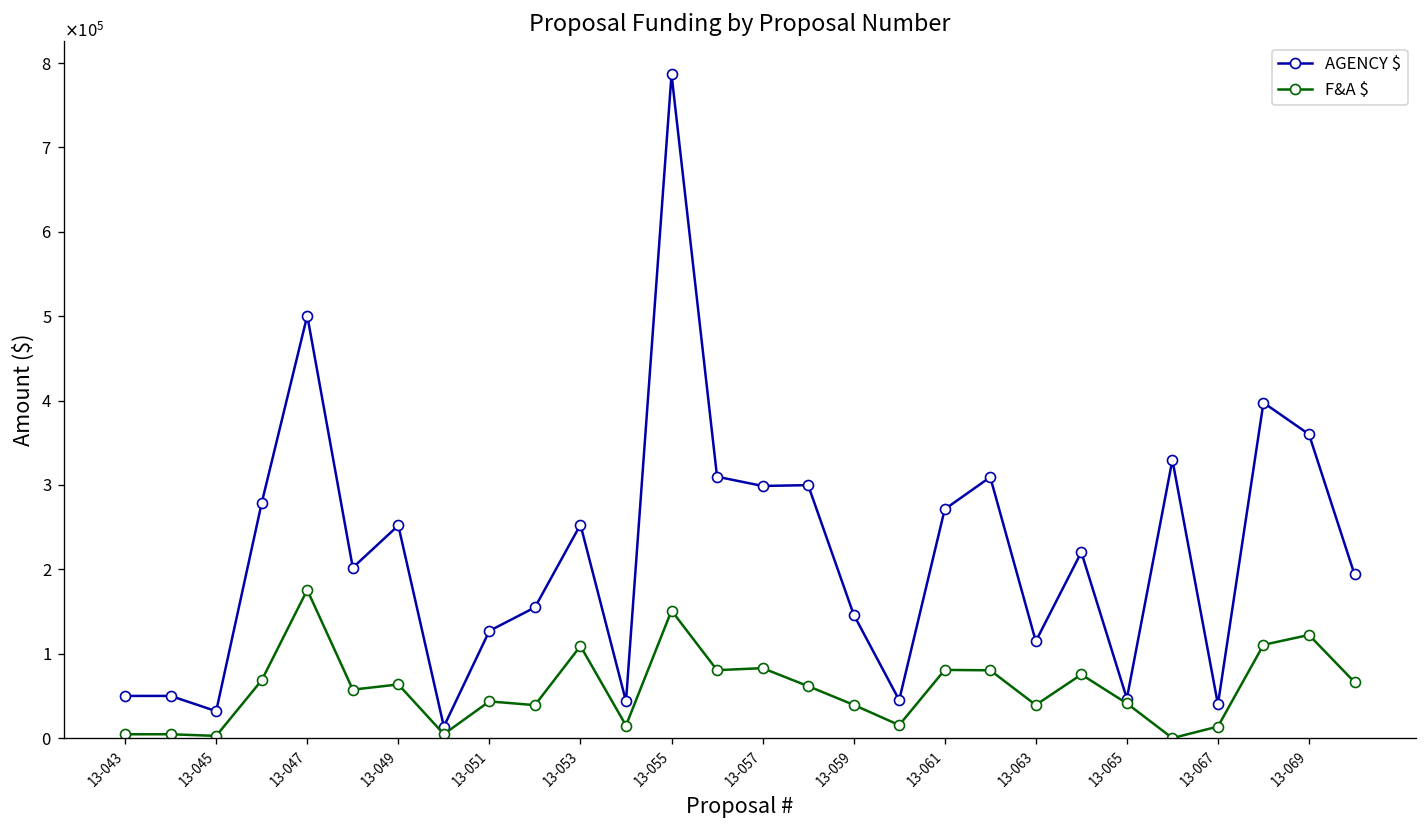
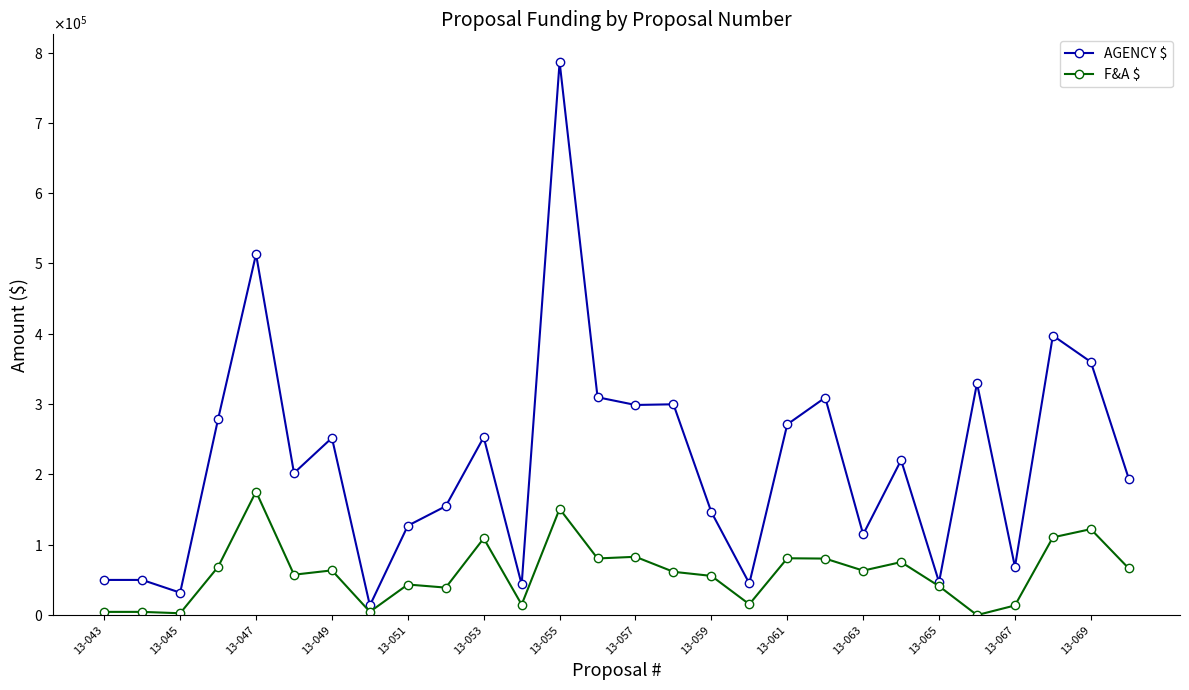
AGENCY $, 13-047: 500000 -> 510000
F&A $, 13-059: 40000 -> 60000
F&A $, 13-063: 40000 -> 60000
AGENCY $, 13-067: 40000 -> 70000
